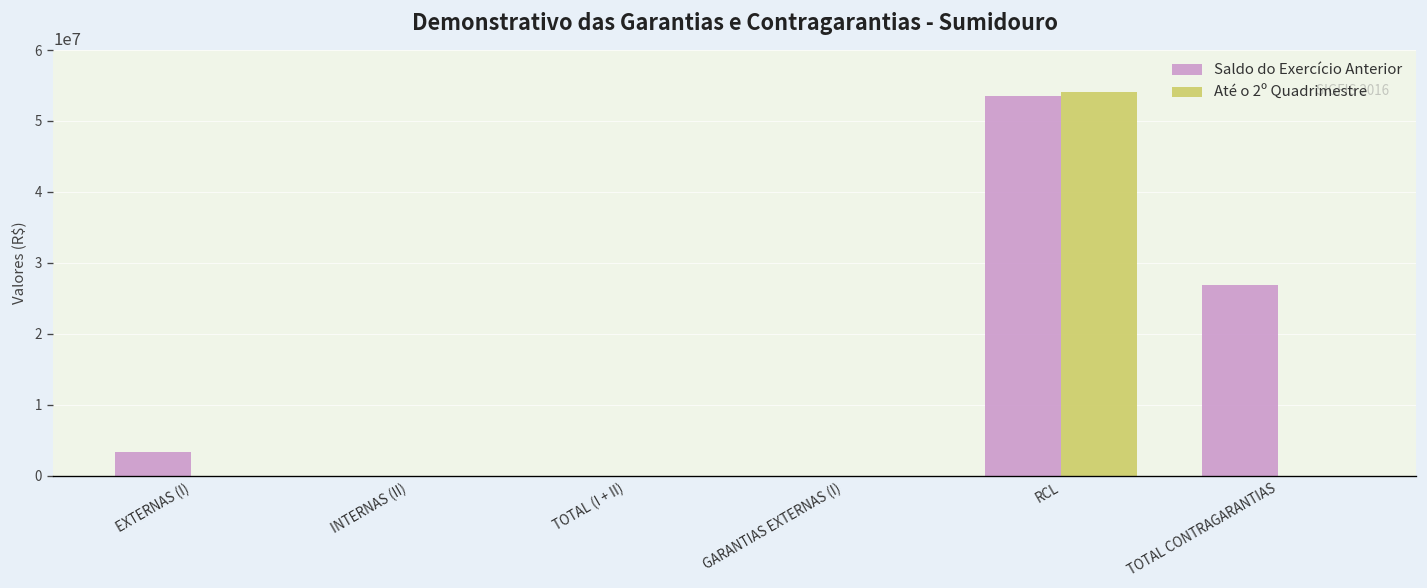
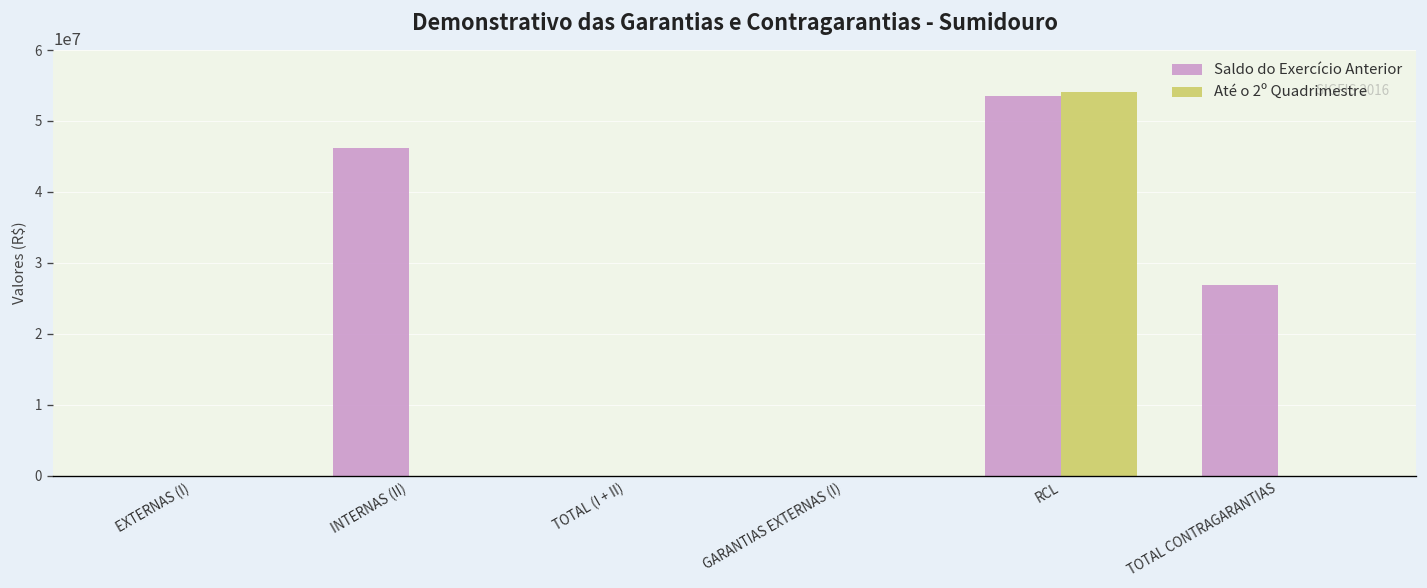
Saldo do Exercício Anterior, EXTERNAS (I): 3000000 -> 0
Saldo do Exercício Anterior, INTERNAS (II): 0 -> 46000000
